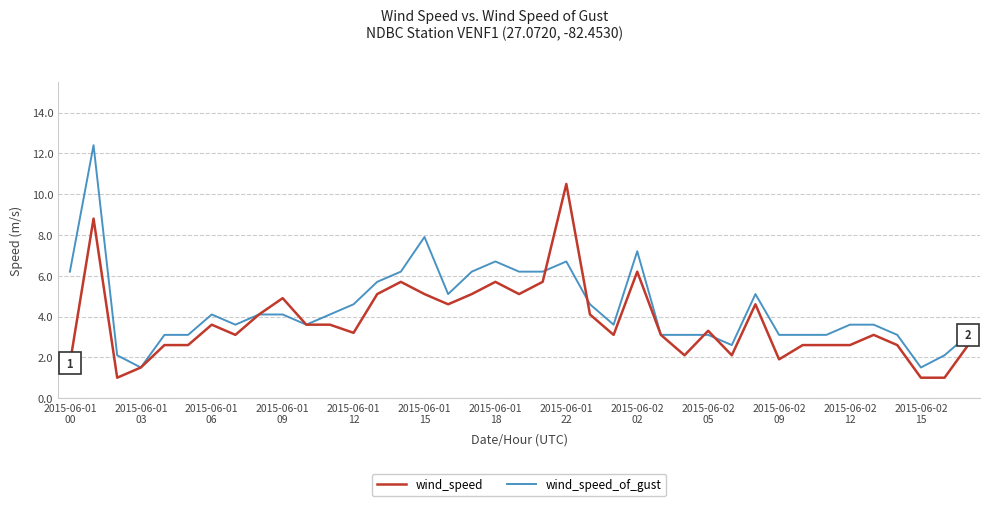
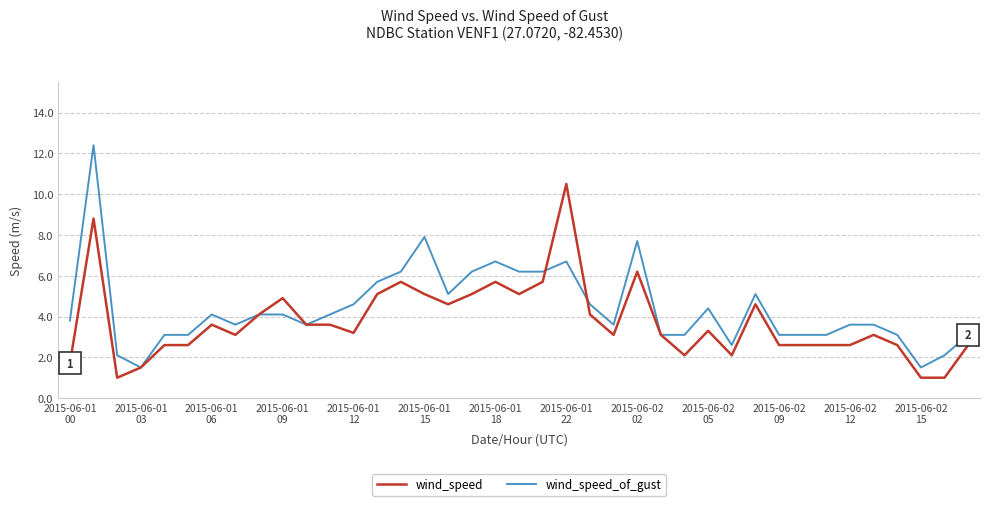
wind_speed_of_gust, 2015-06-01 00: 6.2 -> 3.8
wind_speed_of_gust, 2015-06-02 02: 7.2 -> 7.7
wind_speed_of_gust, 2015-06-02 05: 3.1 -> 4.4
wind_speed, 2015-06-02 09: 1.9 -> 2.6
